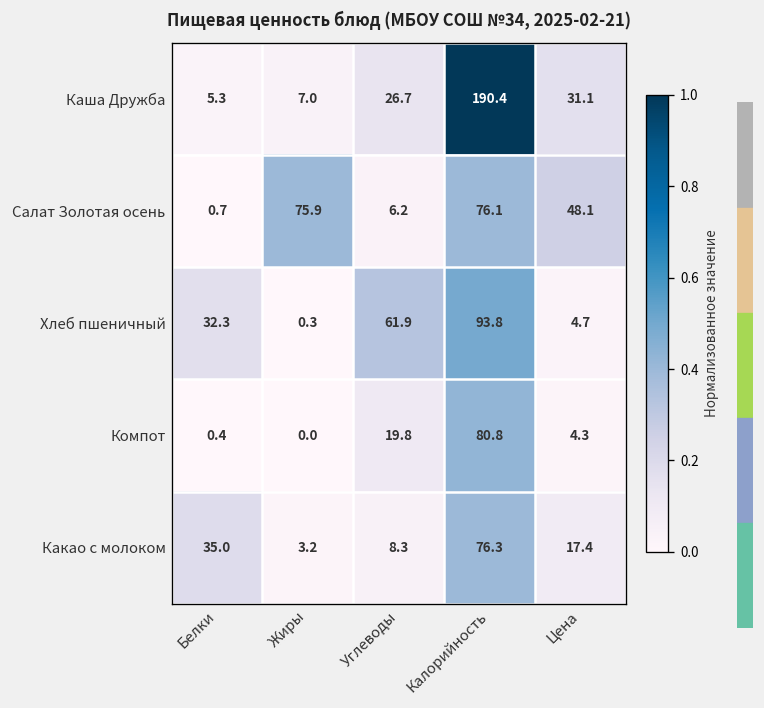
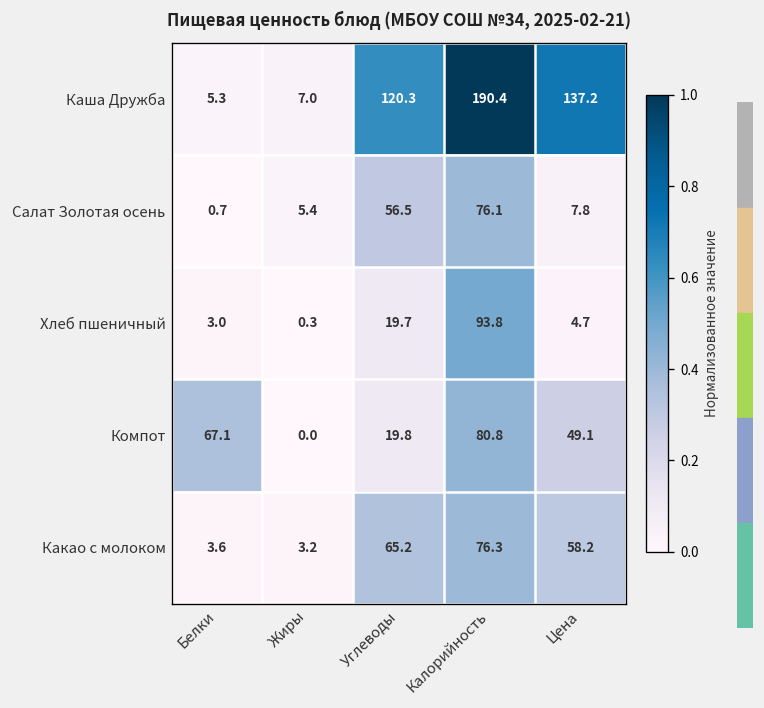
Каша Дружба, Углеводы: 26.7 -> 120.3
Каша Дружба, Цена: 31.1 -> 137.2
Салат Золотая осень, Жиры: 75.9 -> 5.4
Салат Золотая осень, Углеводы: 6.2 -> 56.5
Салат Золотая осень, Цена: 48.1 -> 7.8
Хлеб пшеничный, Белки: 32.3 -> 3.0
Хлеб пшеничный, Углеводы: 61.9 -> 19.7
Компот, Белки: 0.4 -> 67.1
Компот, Цена: 4.3 -> 49.1
Какао с молоком, Белки: 35.0 -> 3.6
Какао с молоком, Углеводы: 8.3 -> 65.2
Какао с молоком, Цена: 17.4 -> 58.2
